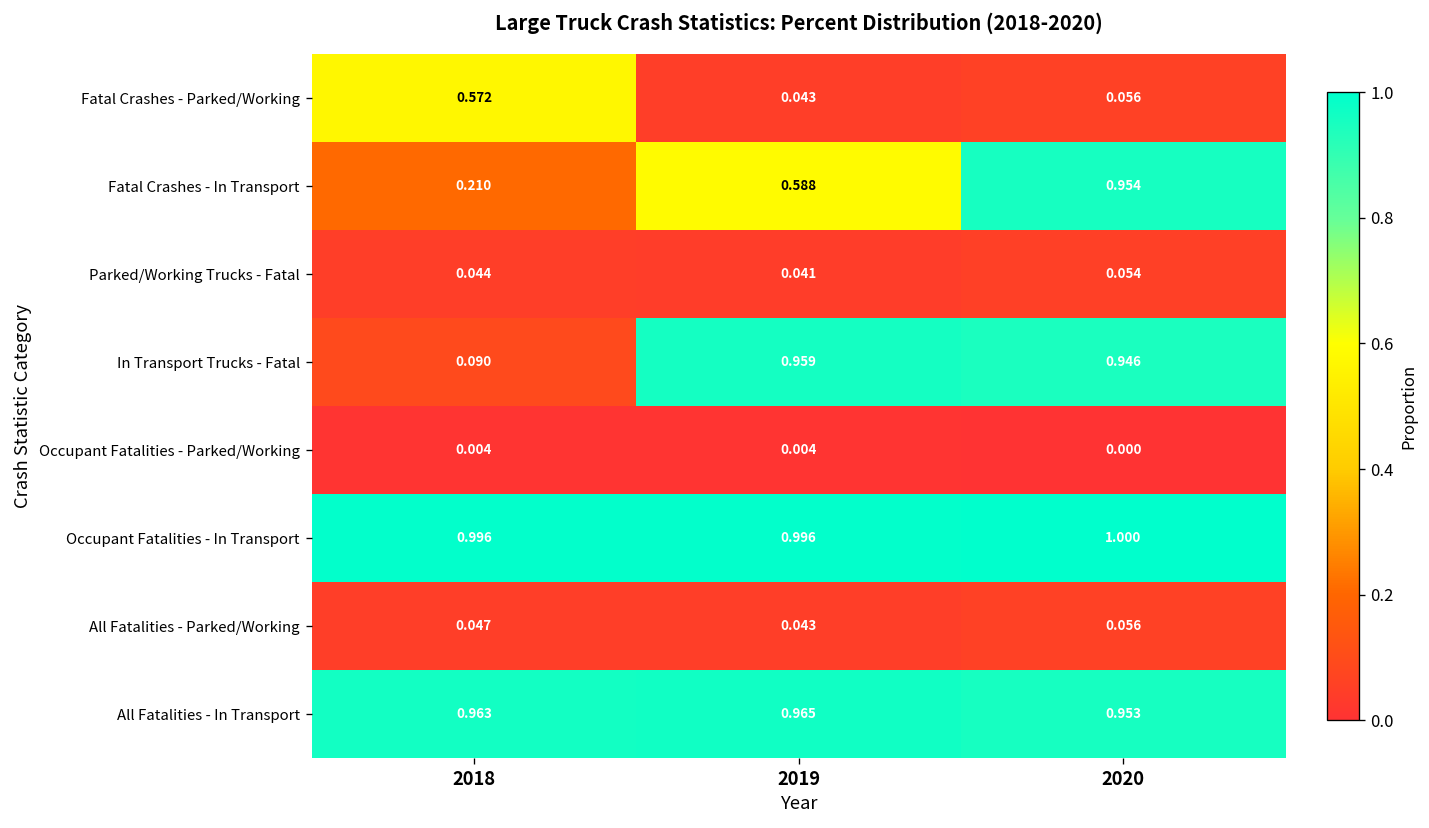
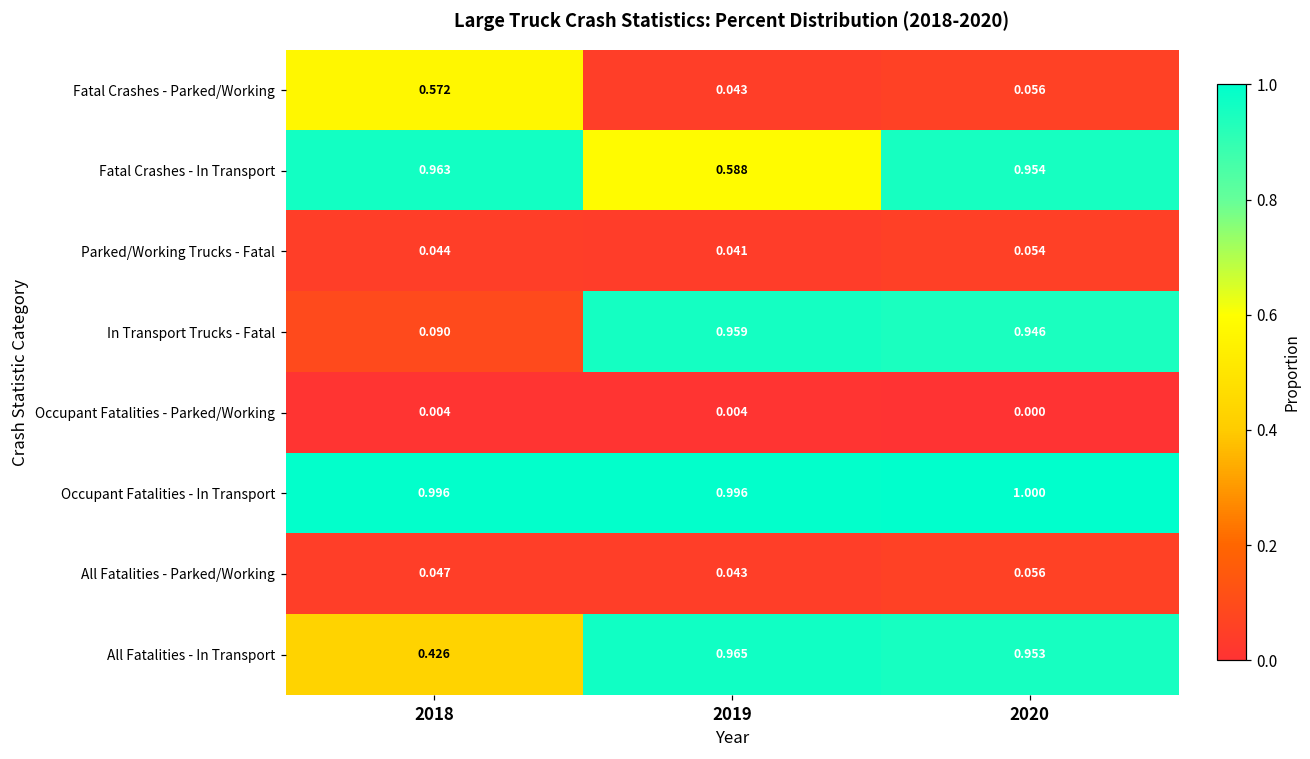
Fatal Crashes - In Transport, 2018: 0.210 -> 0.963
All Fatalities - In Transport, 2018: 0.963 -> 0.426
